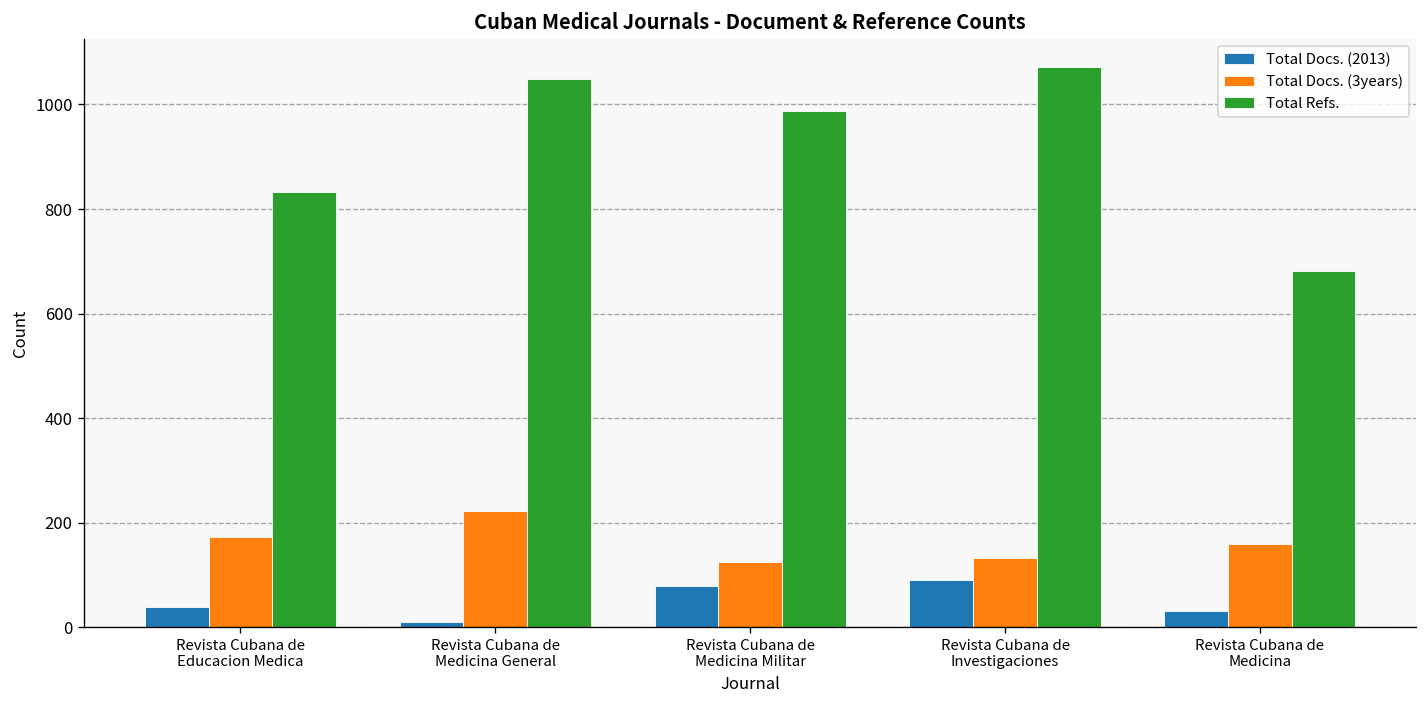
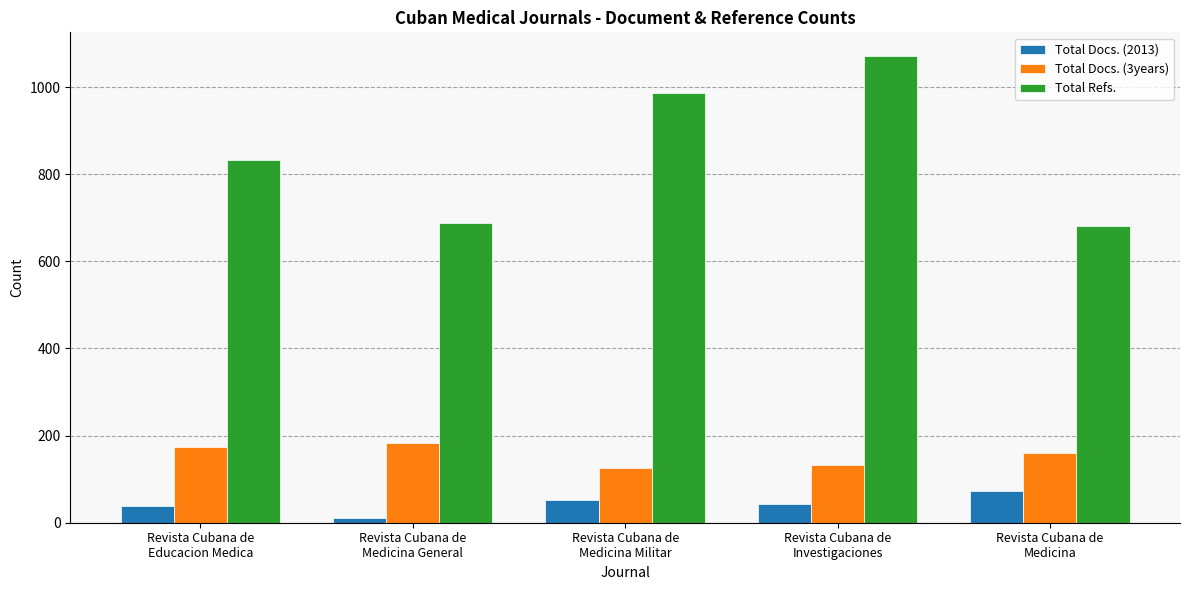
Total Docs. (3years), Revista Cubana de Medicina General: 220 -> 180
Total Refs., Revista Cubana de Medicina General: 1050 -> 690
Total Docs. (2013), Revista Cubana de Medicina Militar: 80 -> 50
Total Docs. (2013), Revista Cubana de Investigaciones: 90 -> 40
Total Docs. (2013), Revista Cubana de Medicina: 30 -> 70
